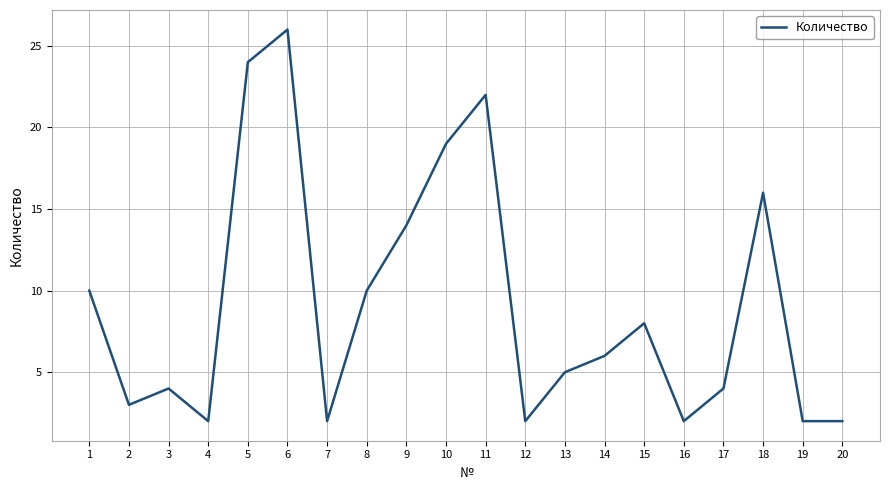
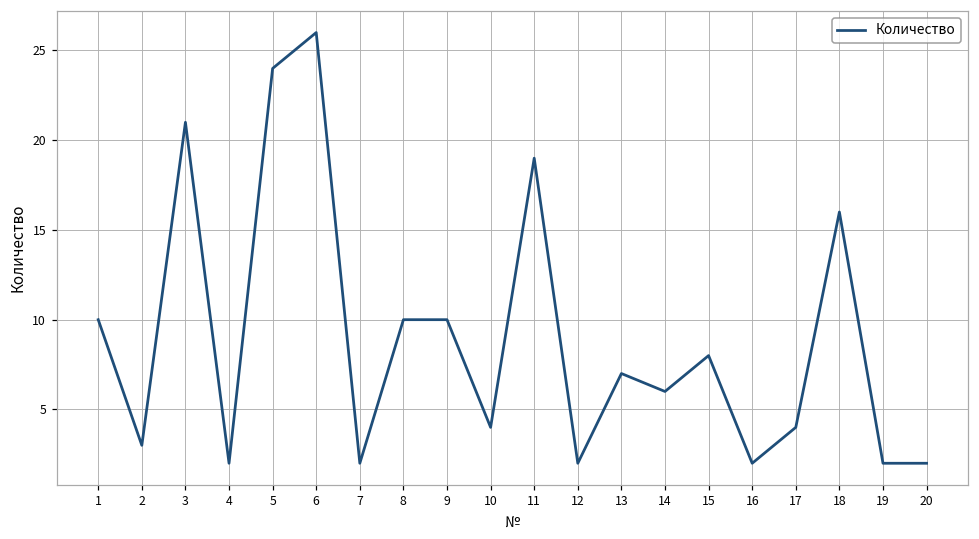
3: 4 -> 21
9: 14 -> 10
10: 19 -> 4
11: 22 -> 19
13: 5 -> 7
